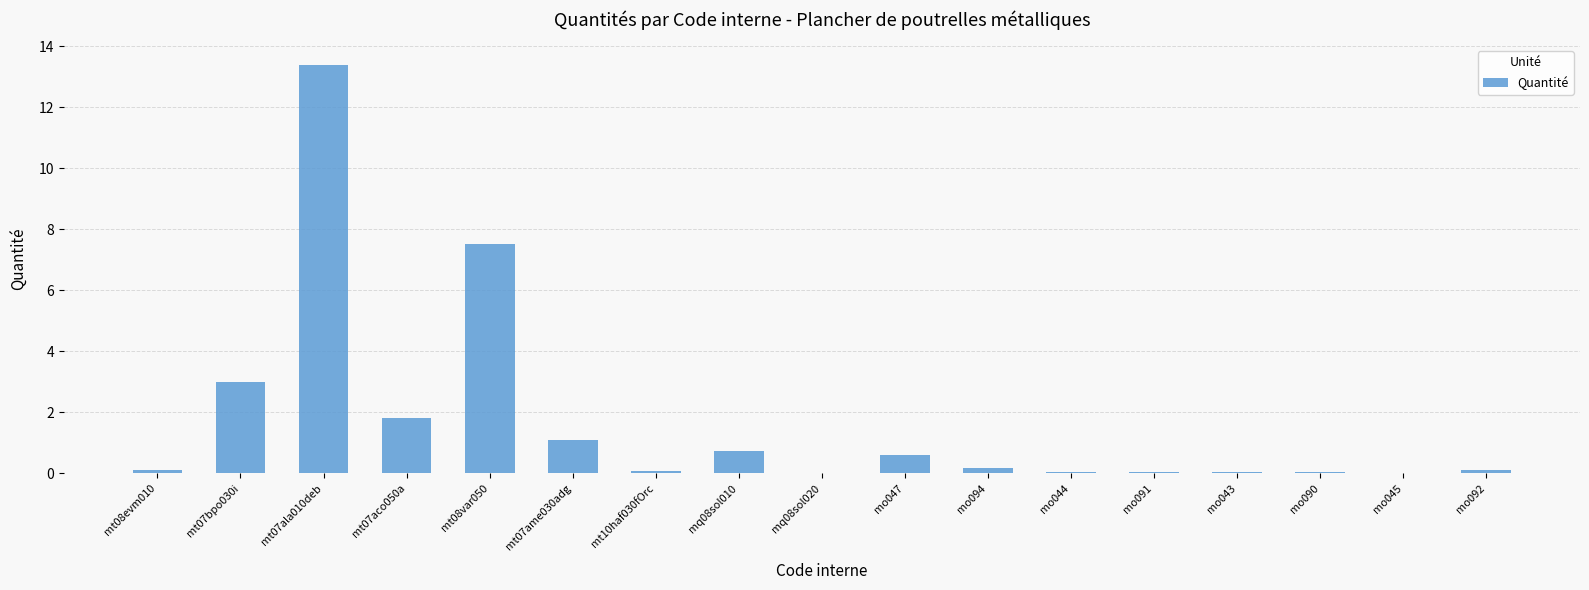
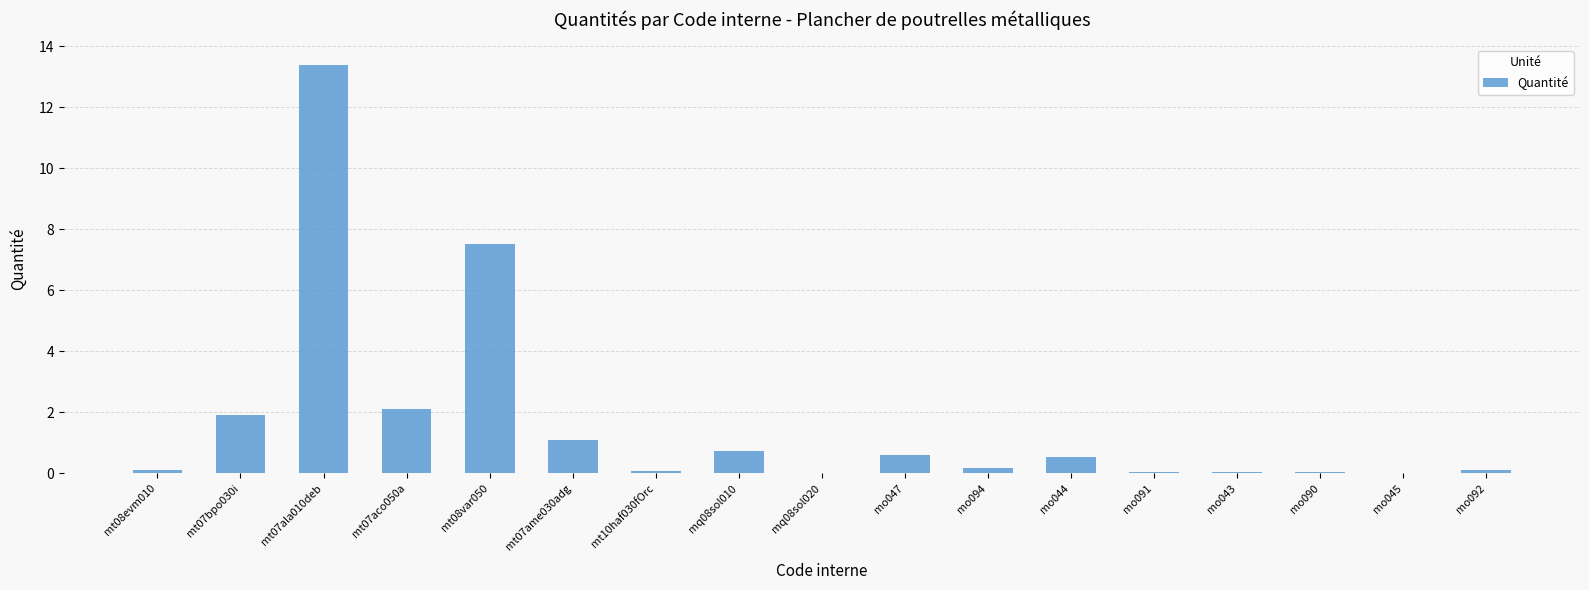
mt07bpo030i: 3.0 -> 1.9
mt07aco050a: 1.8 -> 2.1
mo044: 0.1 -> 0.5
